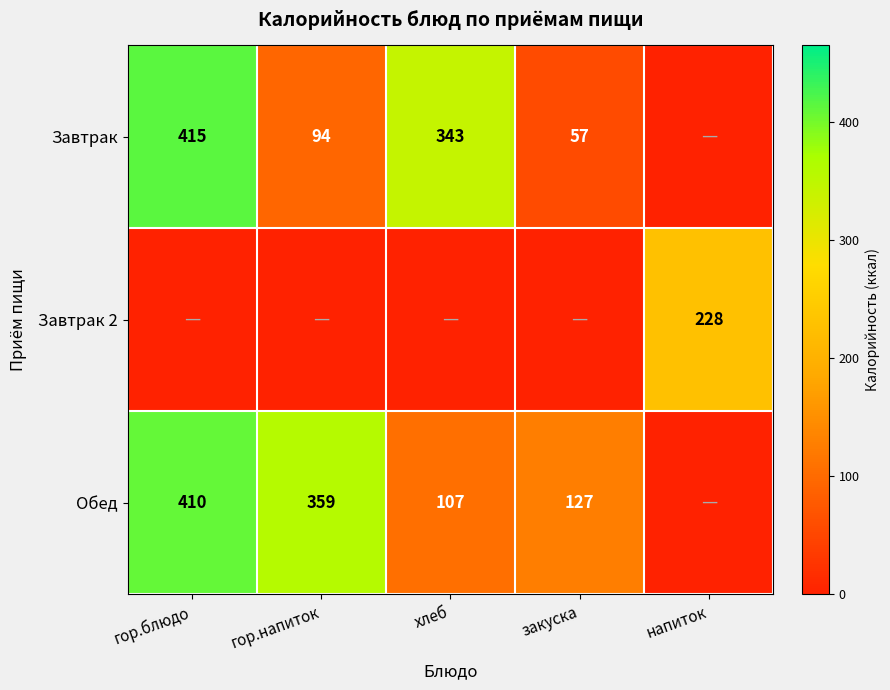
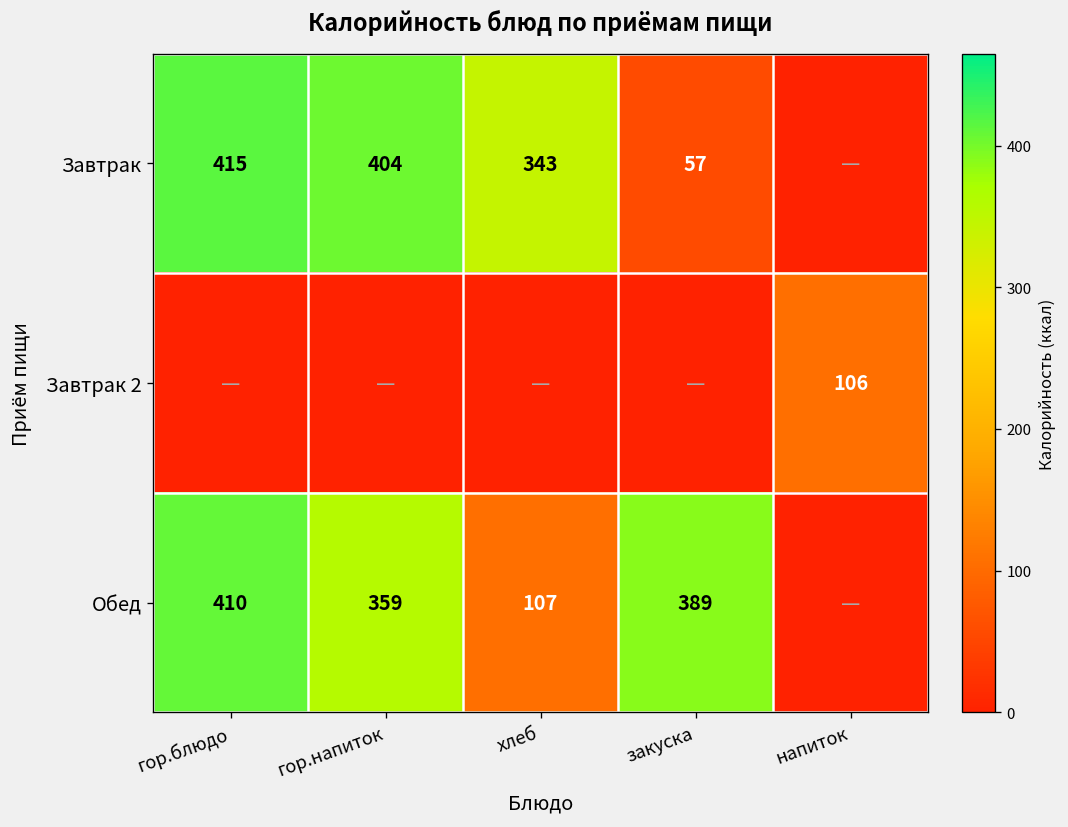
Завтрак, гор.напиток: 94 -> 404
Завтрак 2, напиток: 228 -> 106
Обед, закуска: 127 -> 389
